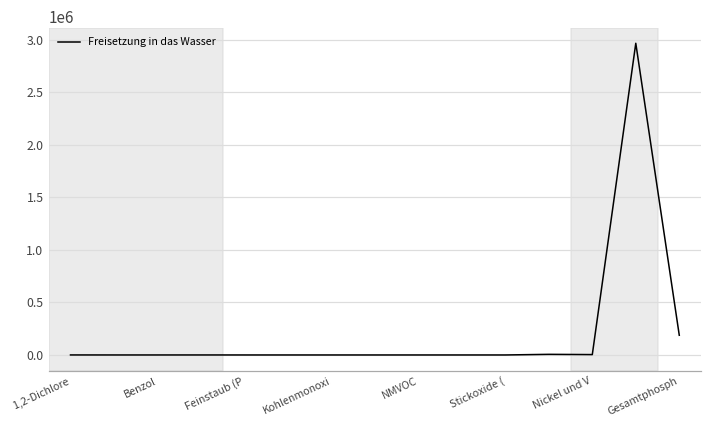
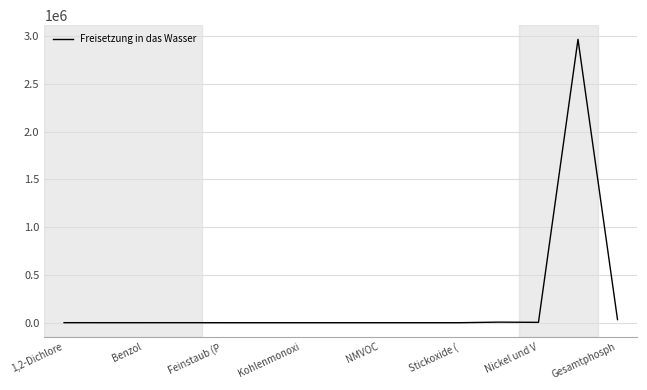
Gesamtphosph: 200000 -> 0
